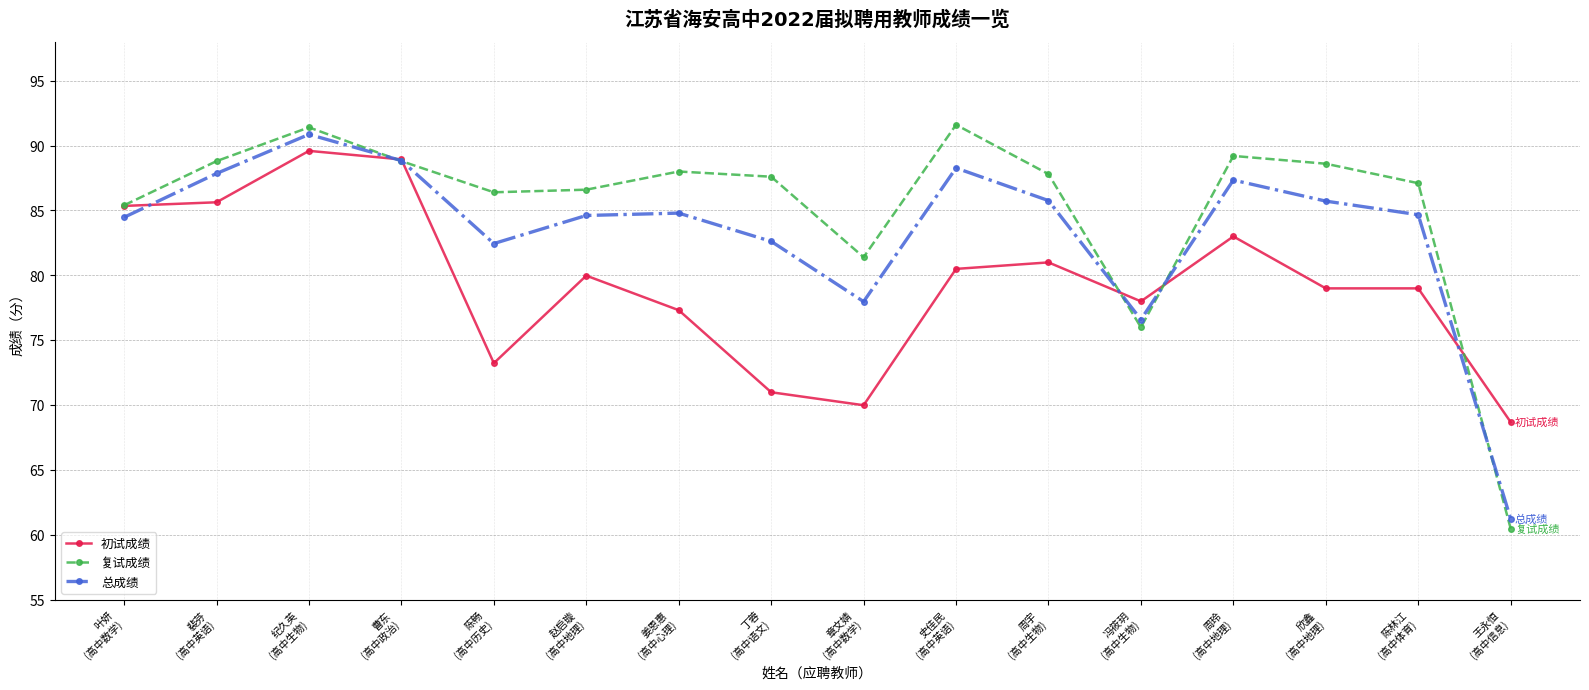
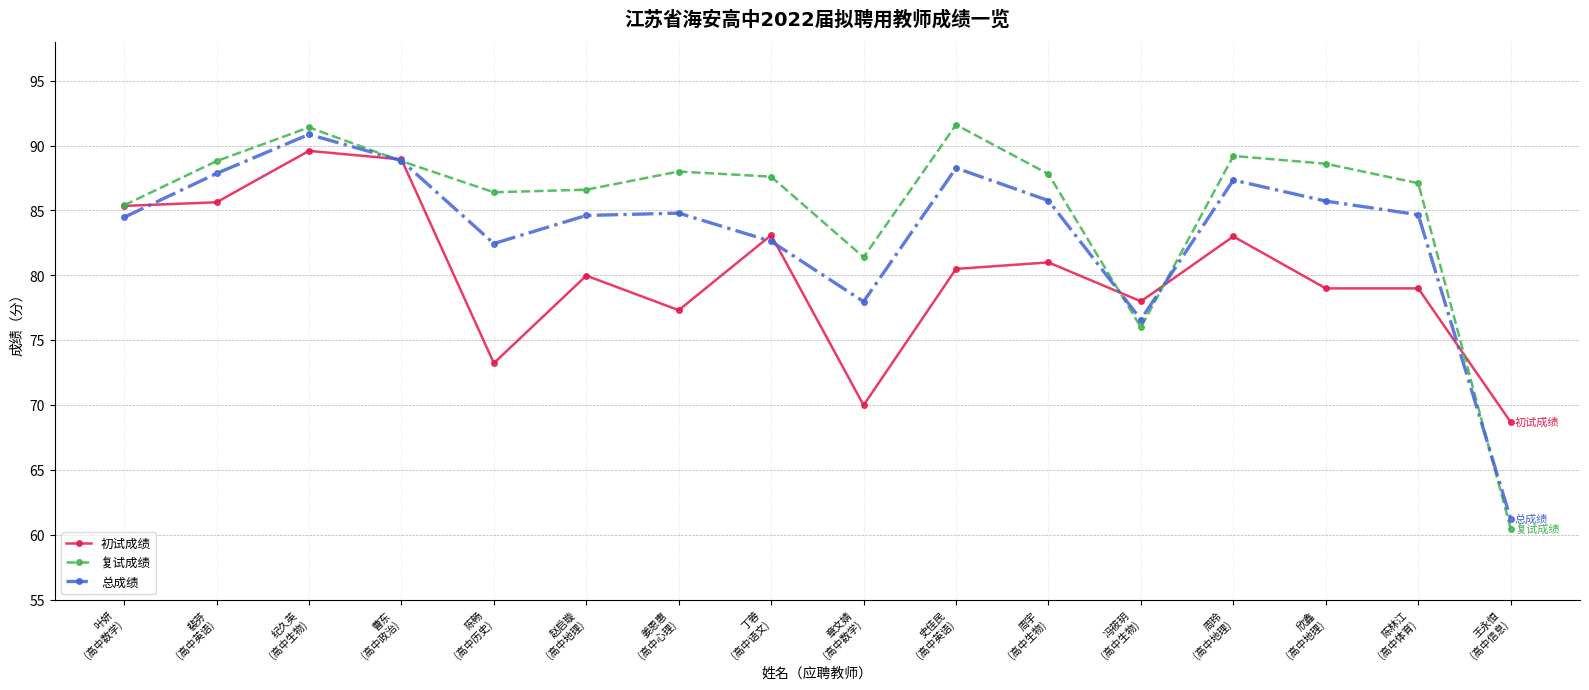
初试成绩, 丁蓉 (高中语文): 71.0 -> 83.1
